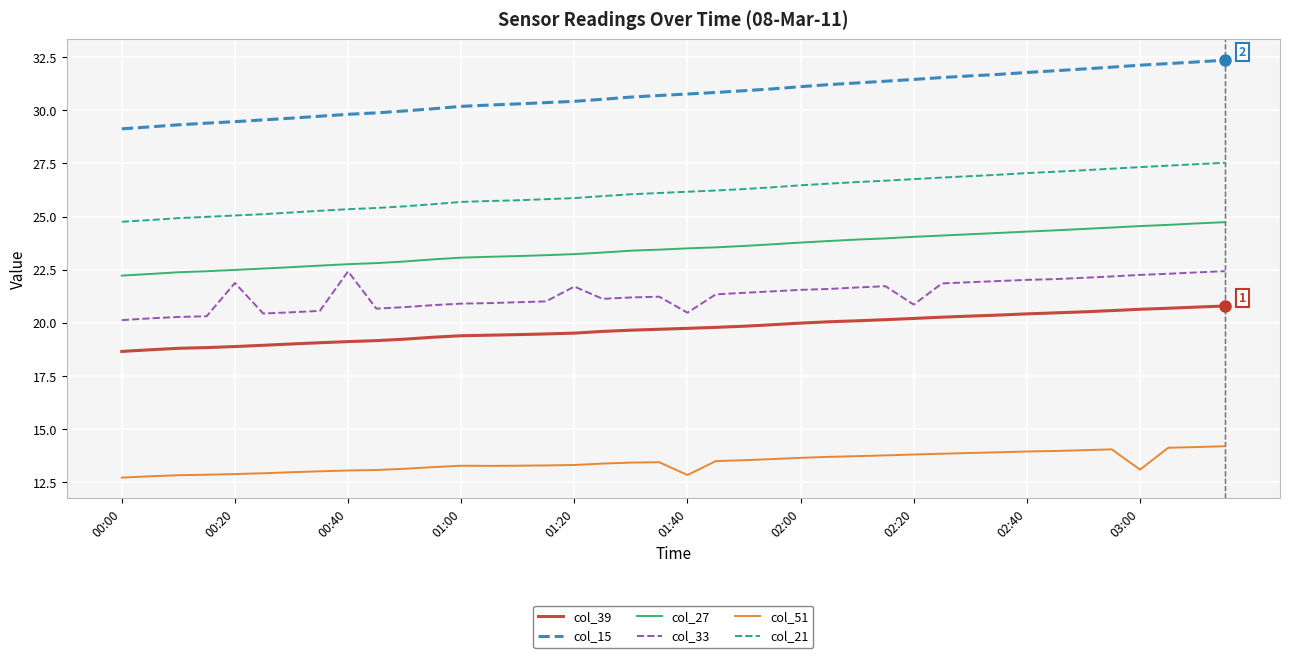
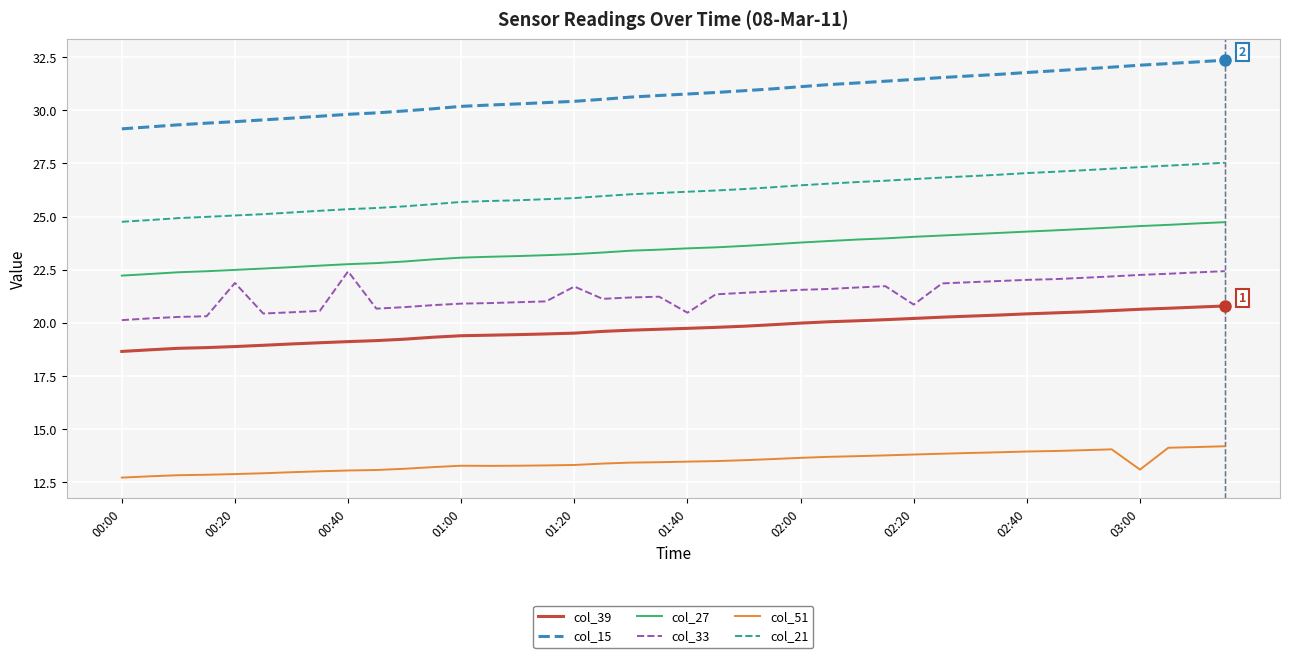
col_51, 01:40: 12.8 -> 13.5
